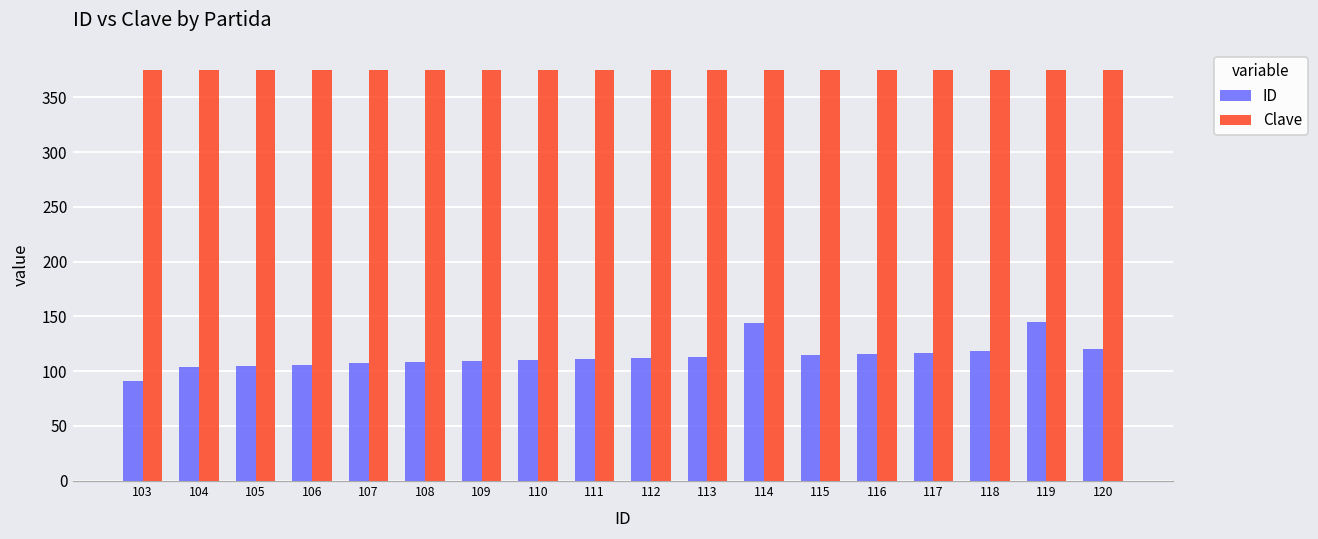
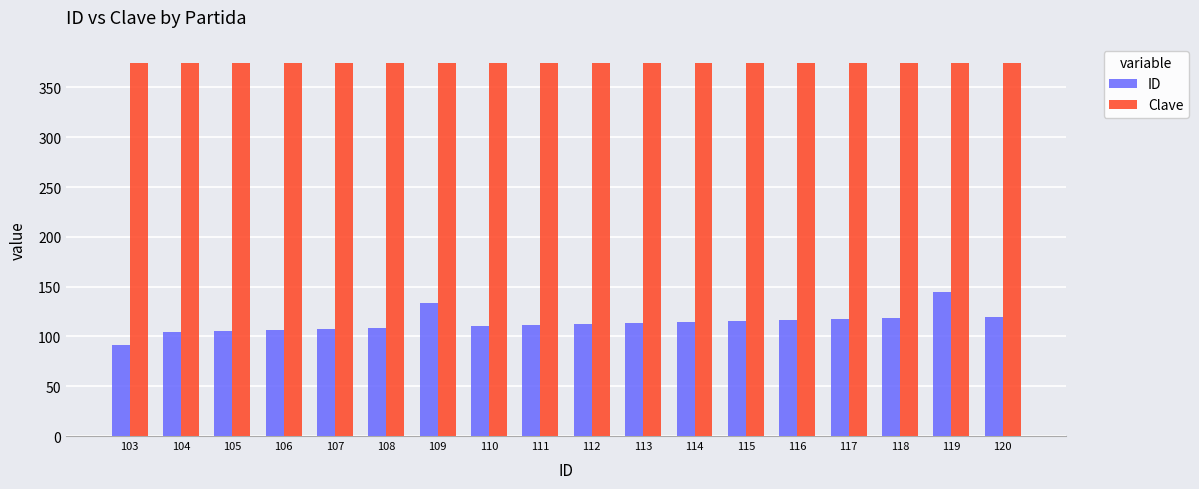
ID, 109: 110 -> 130
ID, 114: 140 -> 110
